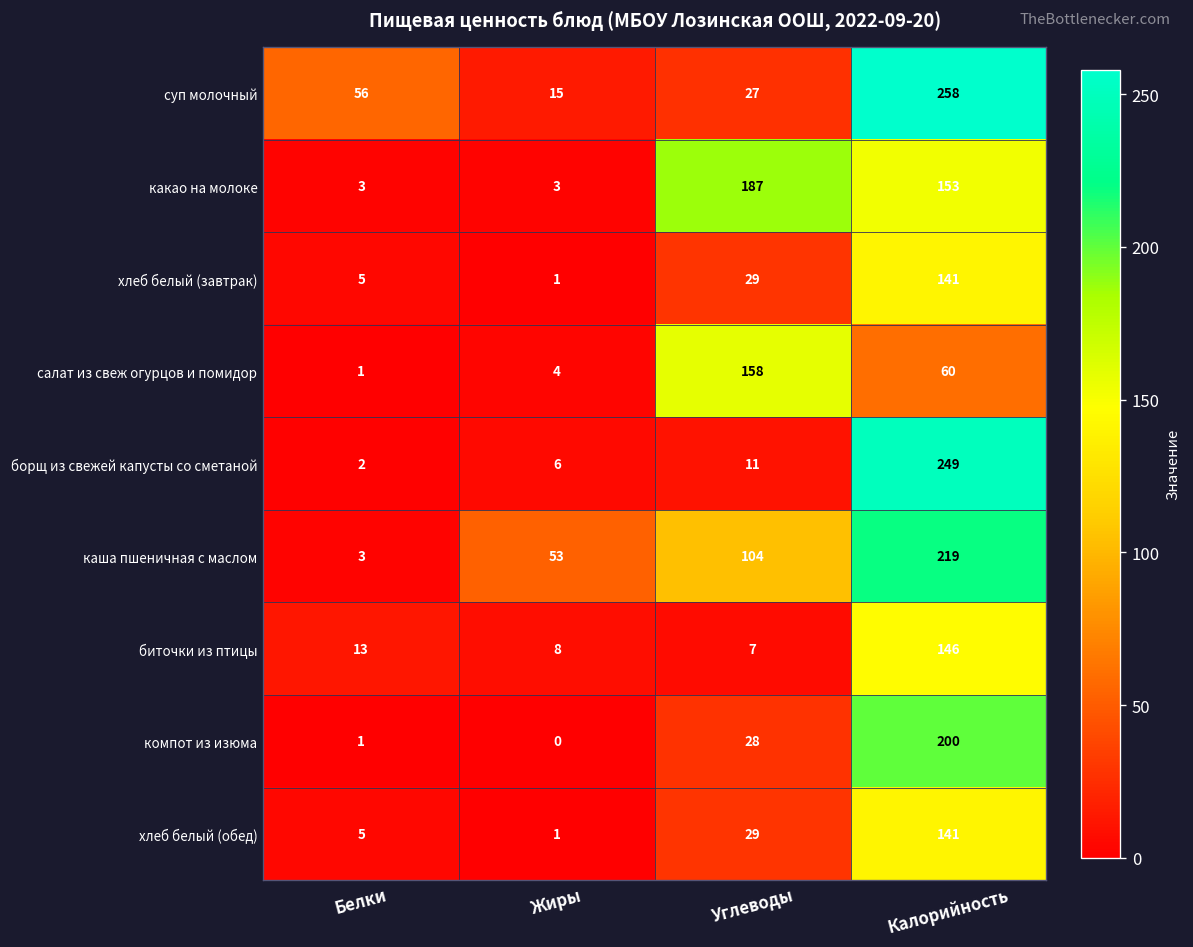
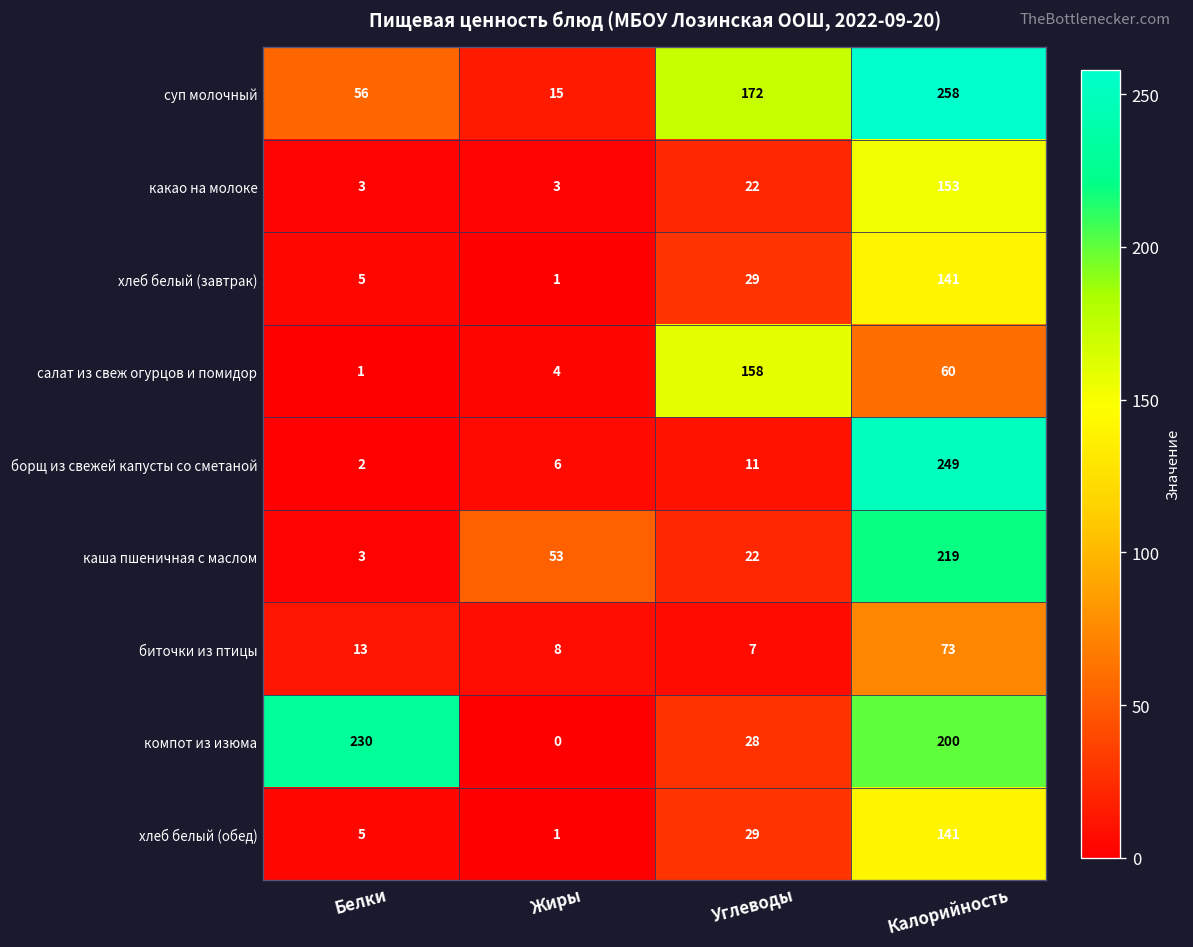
суп молочный, Углеводы: 27 -> 172
какао на молоке, Углеводы: 187 -> 22
каша пшеничная с маслом, Углеводы: 104 -> 22
биточки из птицы, Калорийность: 146 -> 73
компот из изюма, Белки: 1 -> 230
